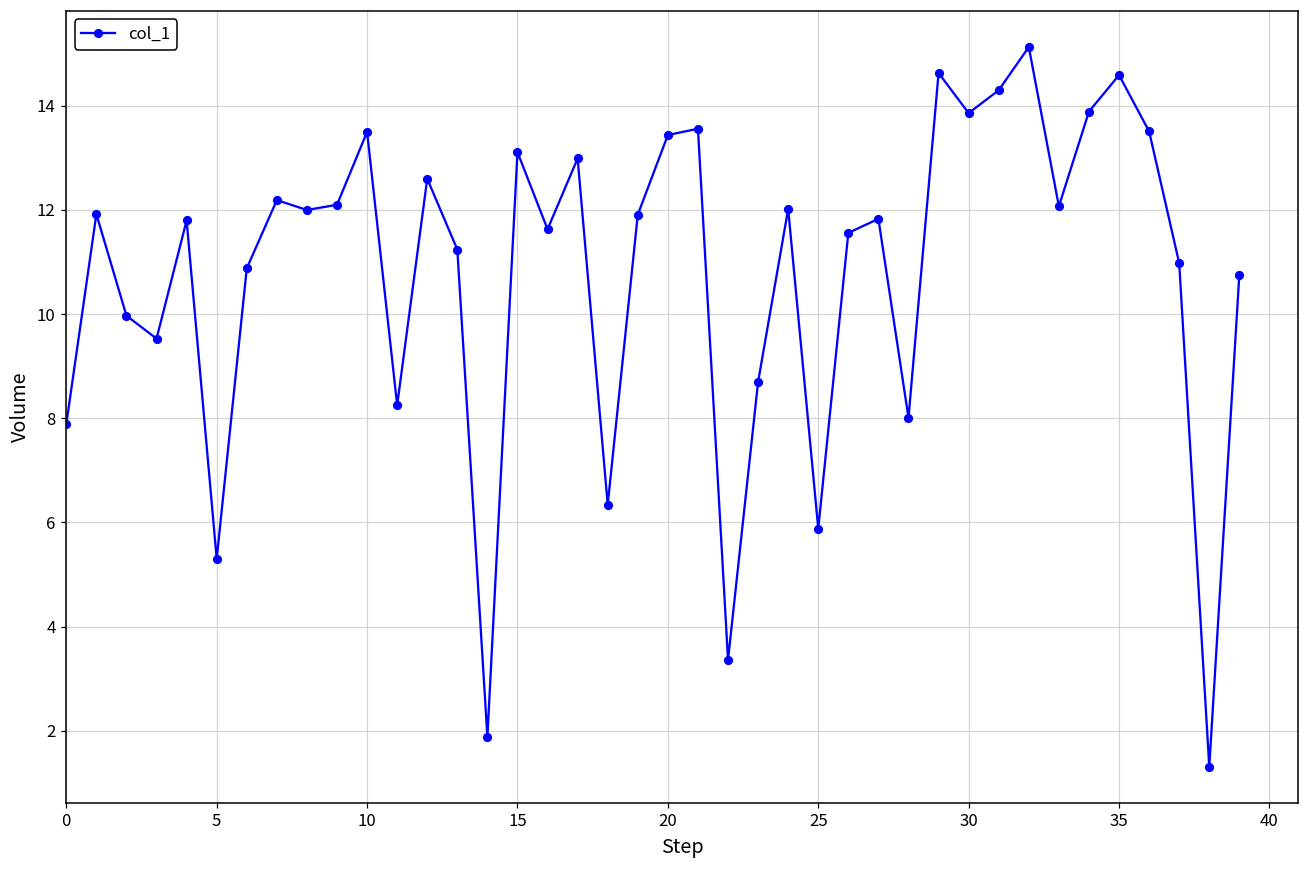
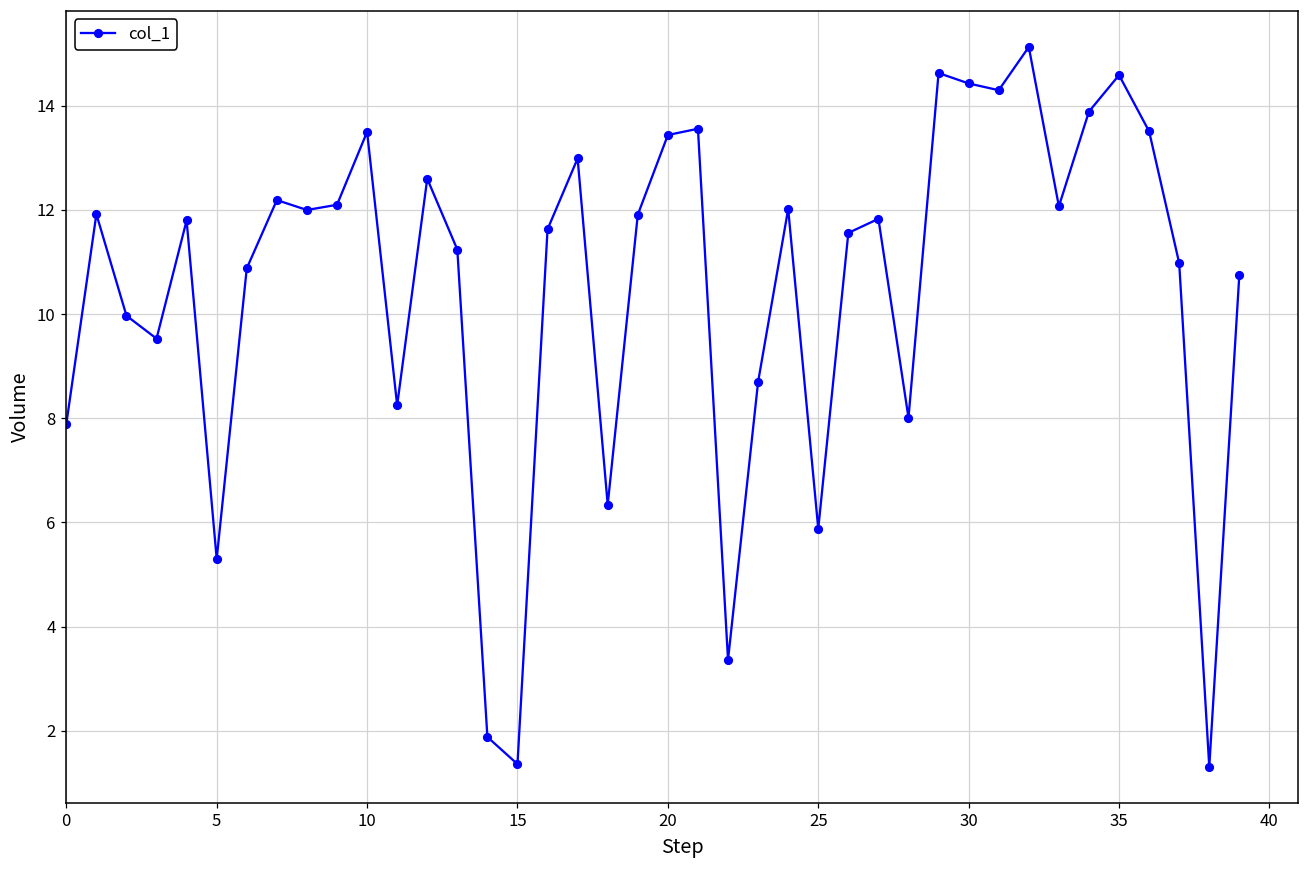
15: 13.1 -> 1.4
30: 13.9 -> 14.4
